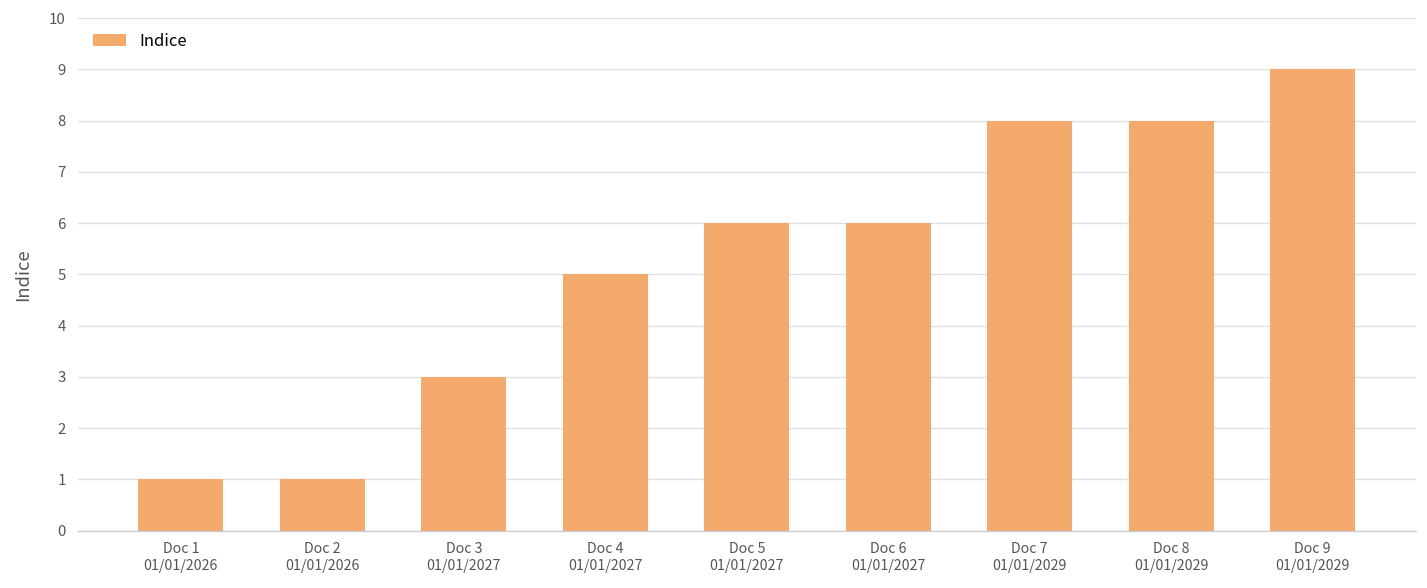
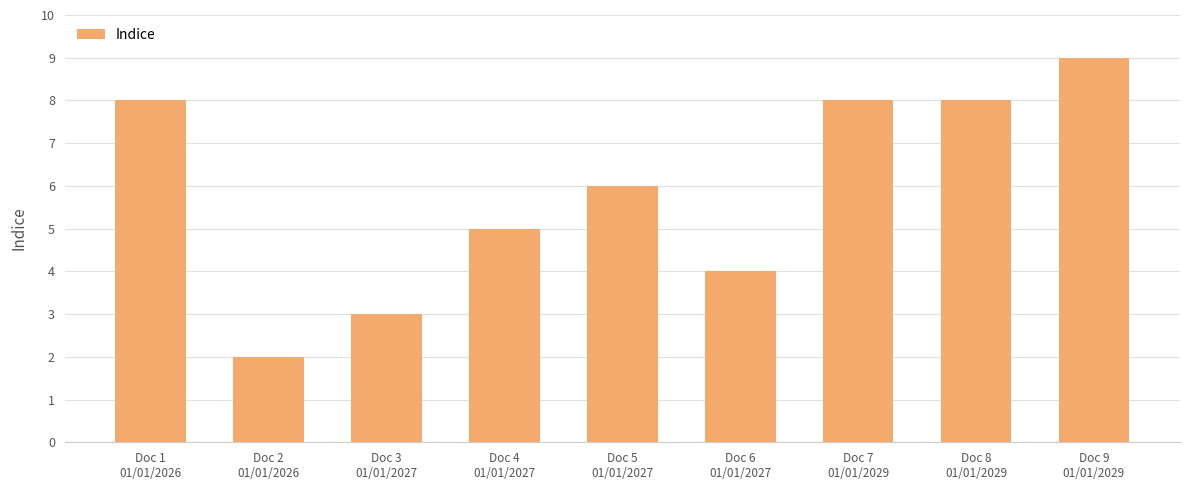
Doc 1 01/01/2026: 1 -> 8
Doc 2 01/01/2026: 1 -> 2
Doc 6 01/01/2027: 6 -> 4
